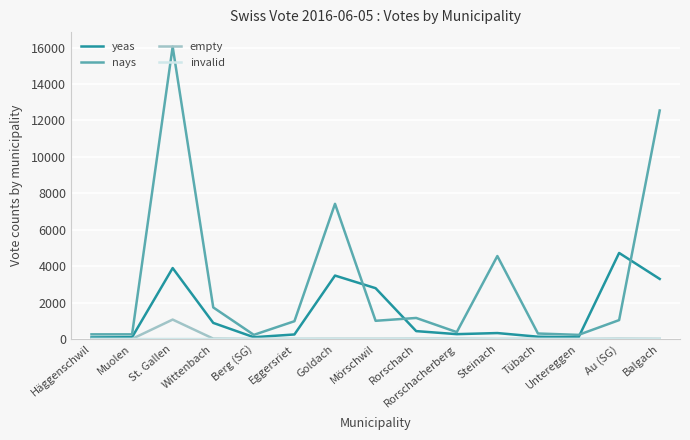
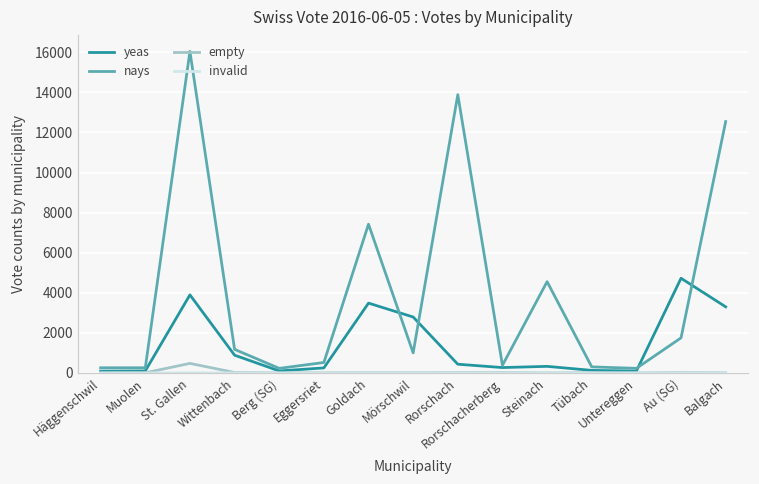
empty, St. Gallen: 1100 -> 500
nays, Wittenbach: 1700 -> 1200
nays, Eggersriet: 1000 -> 500
nays, Rorschach: 1200 -> 13900
nays, Au (SG): 1000 -> 1700
